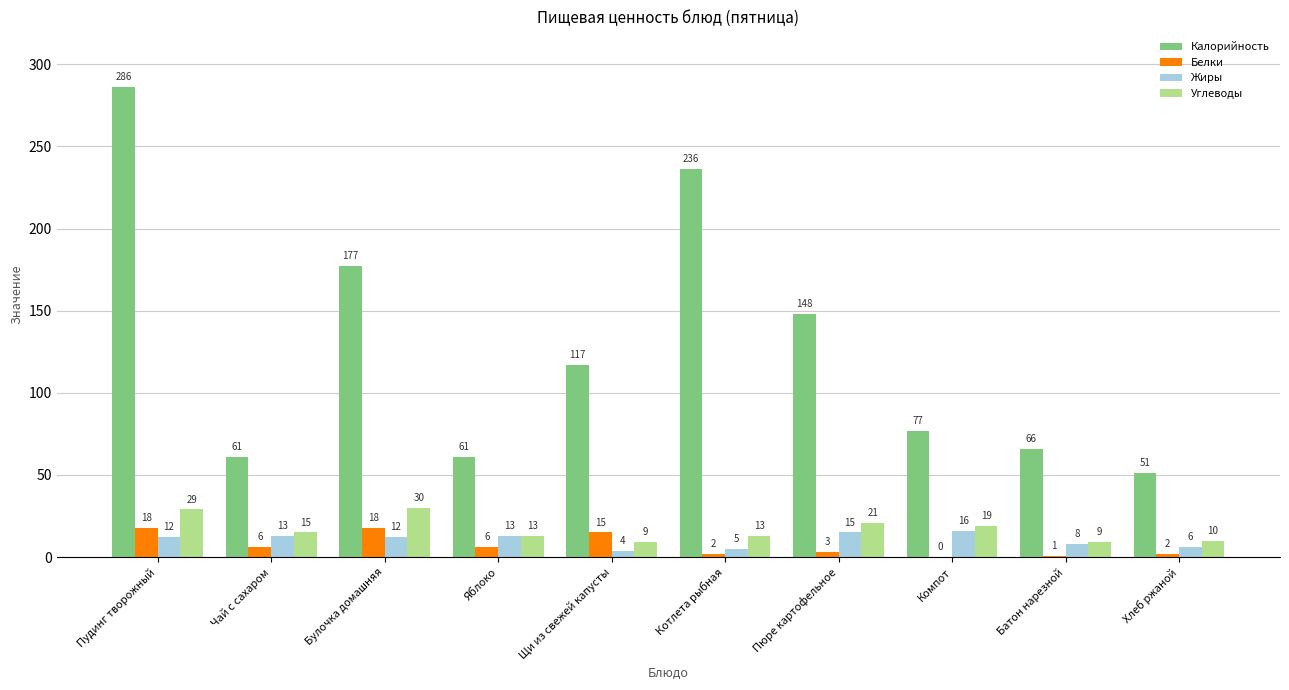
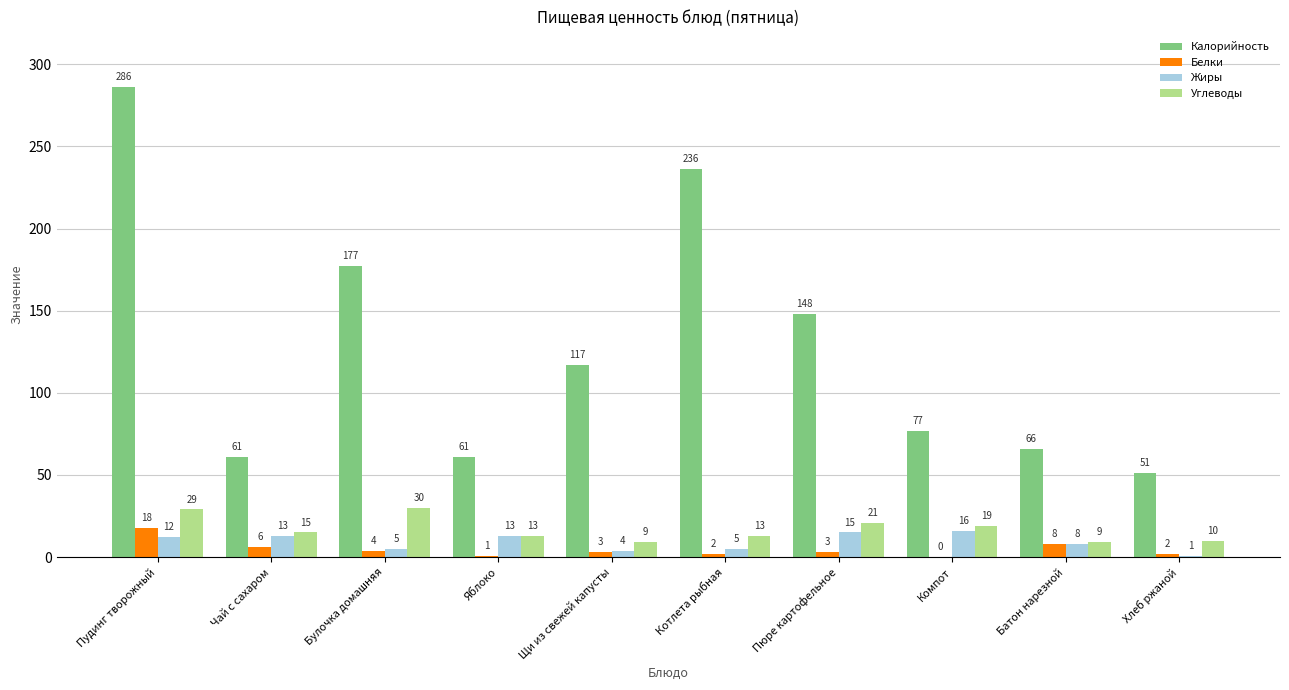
Белки, Булочка домашняя: 18 -> 4
Жиры, Булочка домашняя: 12 -> 5
Белки, Яблоко: 6 -> 1
Белки, Щи из свежей капусты: 15 -> 3
Белки, Батон нарезной: 1 -> 8
Жиры, Хлеб ржаной: 6 -> 1
